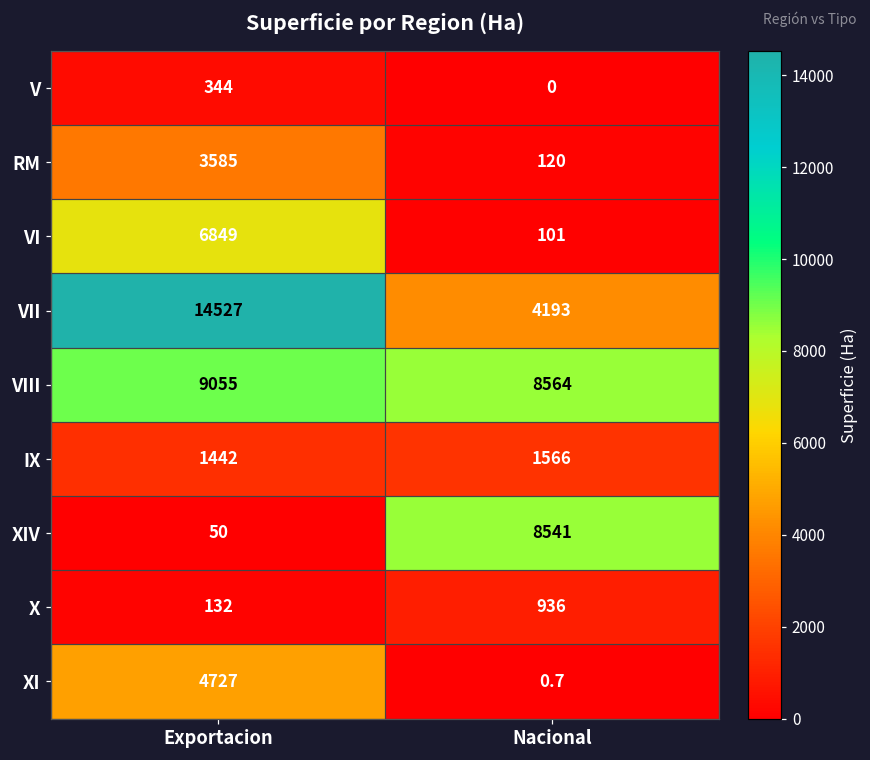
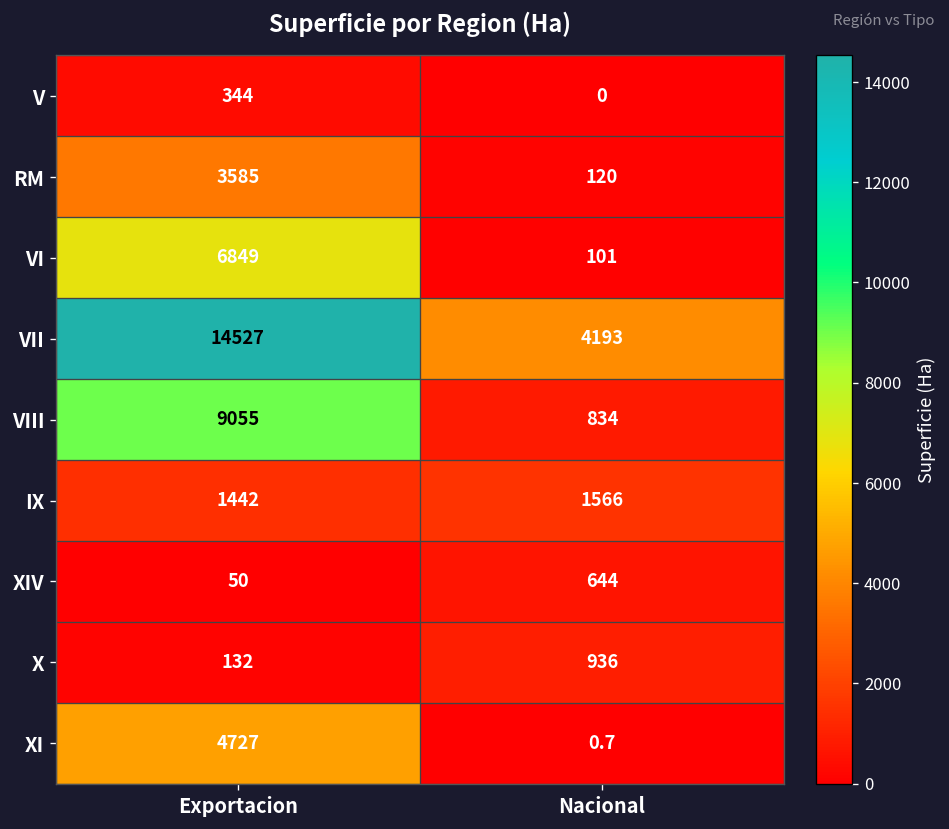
VIII, Nacional: 8564 -> 834
XIV, Nacional: 8541 -> 644
